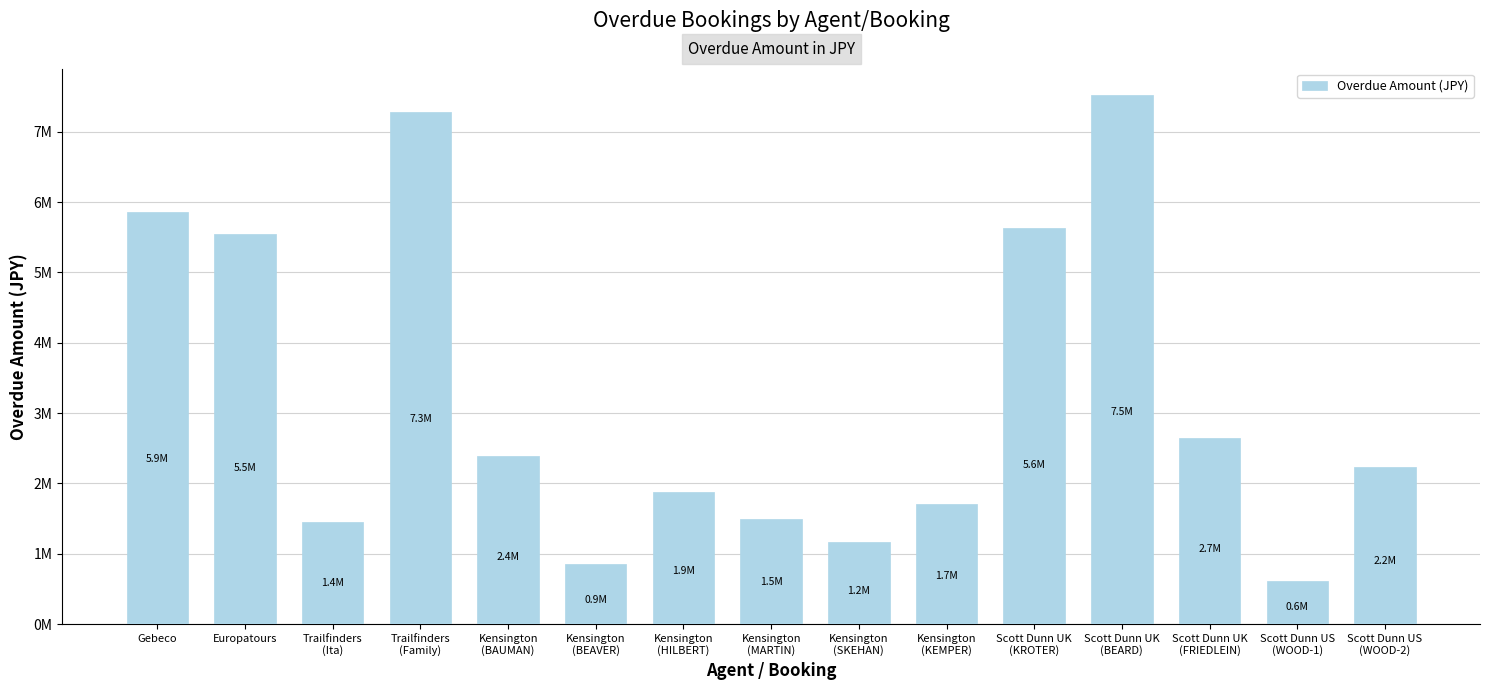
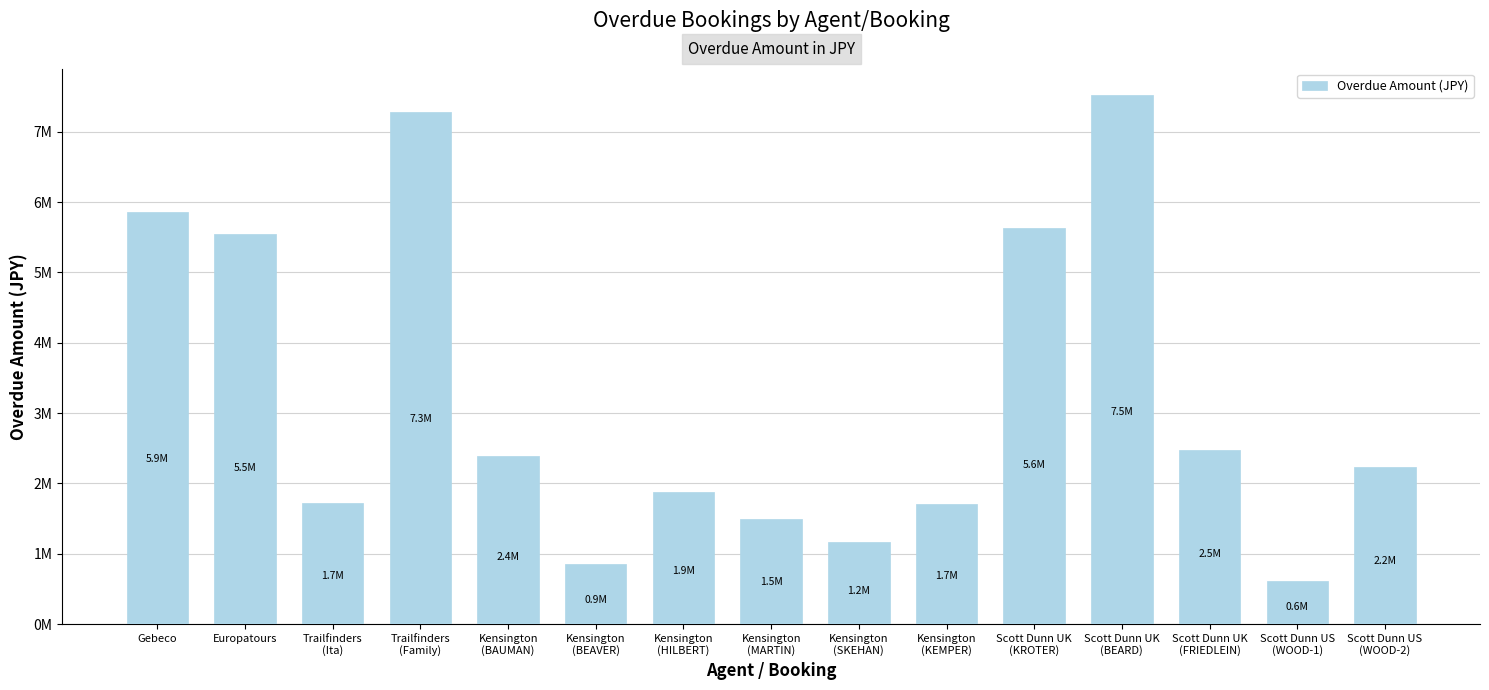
Trailfinders (Ita): 1.4M -> 1.7M
Scott Dunn UK (FRIEDLEIN): 2.7M -> 2.5M
